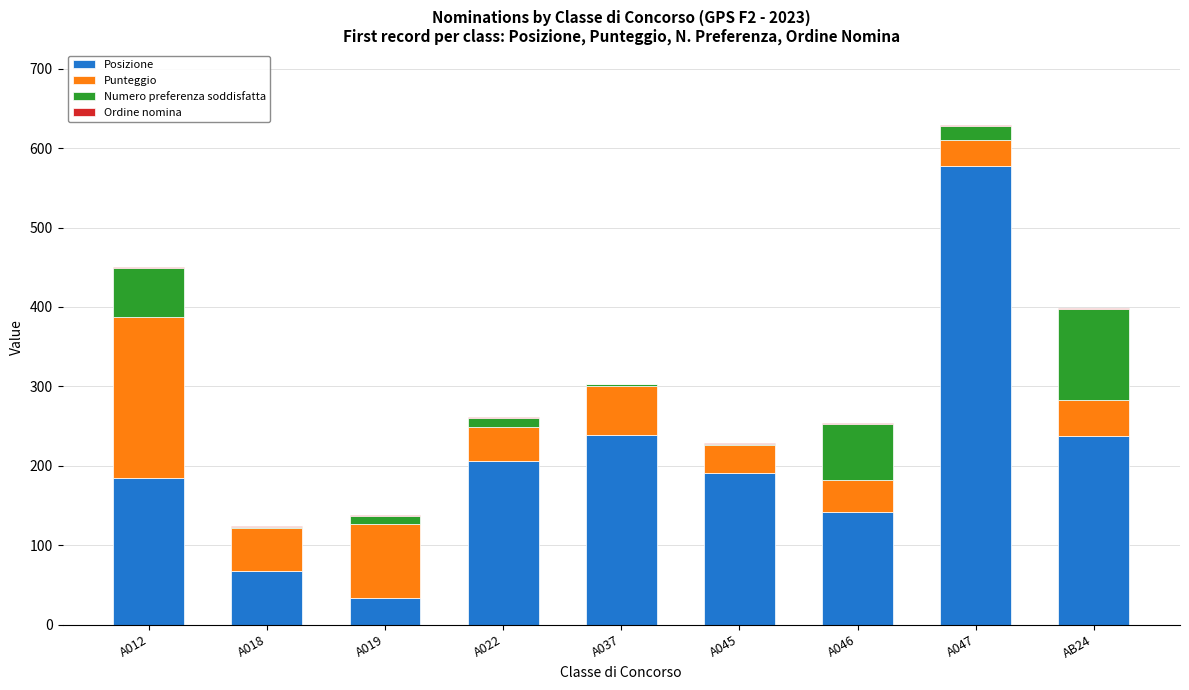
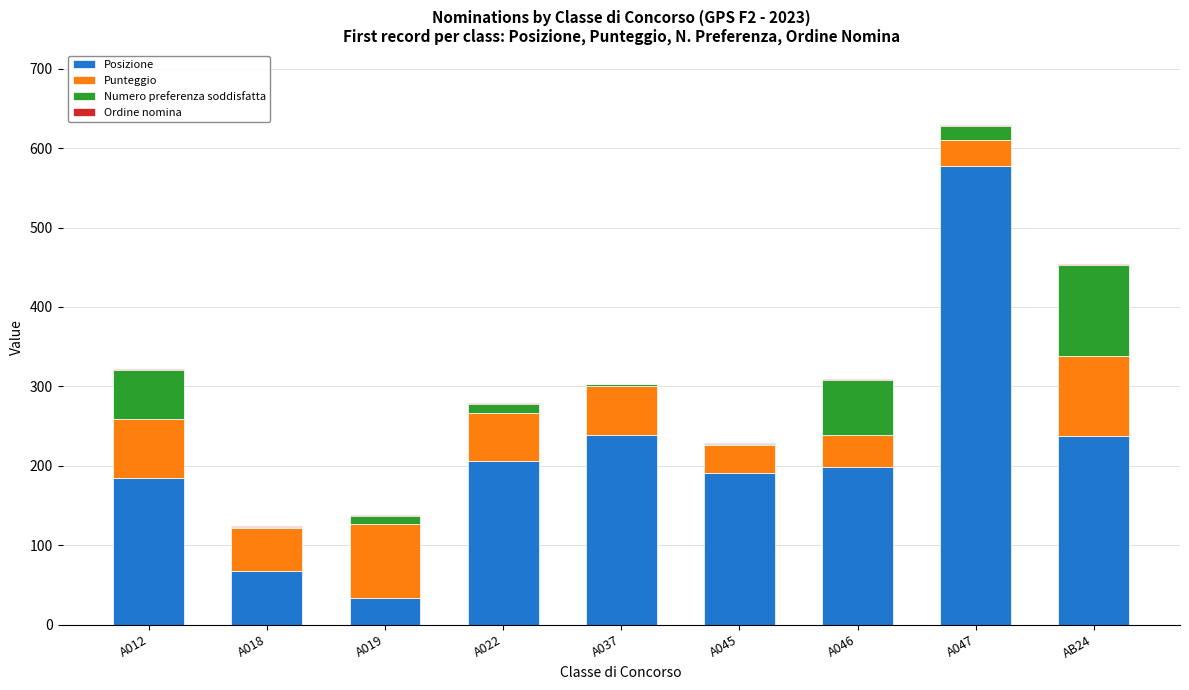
Punteggio, A012: 200 -> 70
Punteggio, A022: 40 -> 60
Posizione, A046: 140 -> 200
Punteggio, AB24: 50 -> 100
